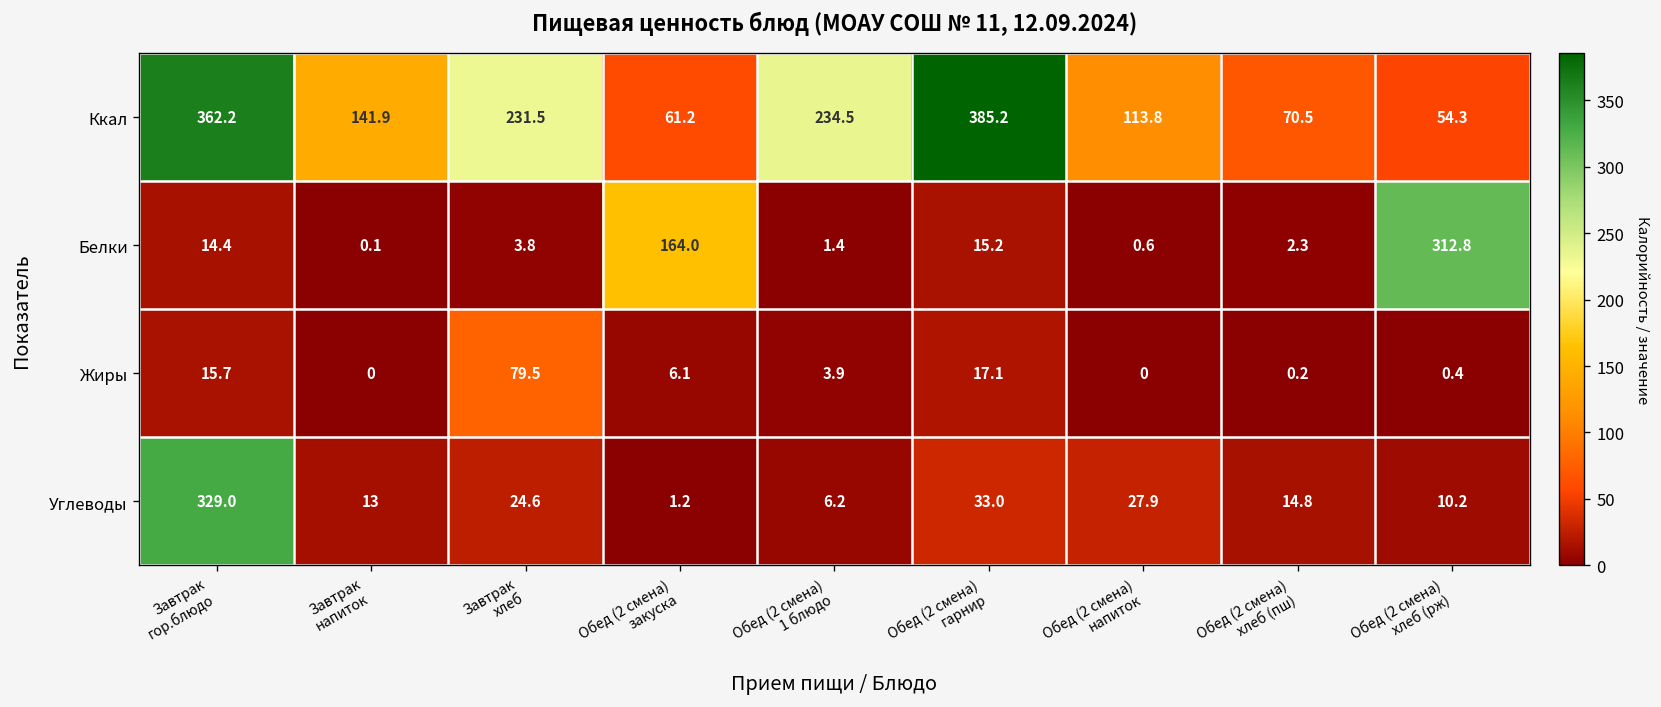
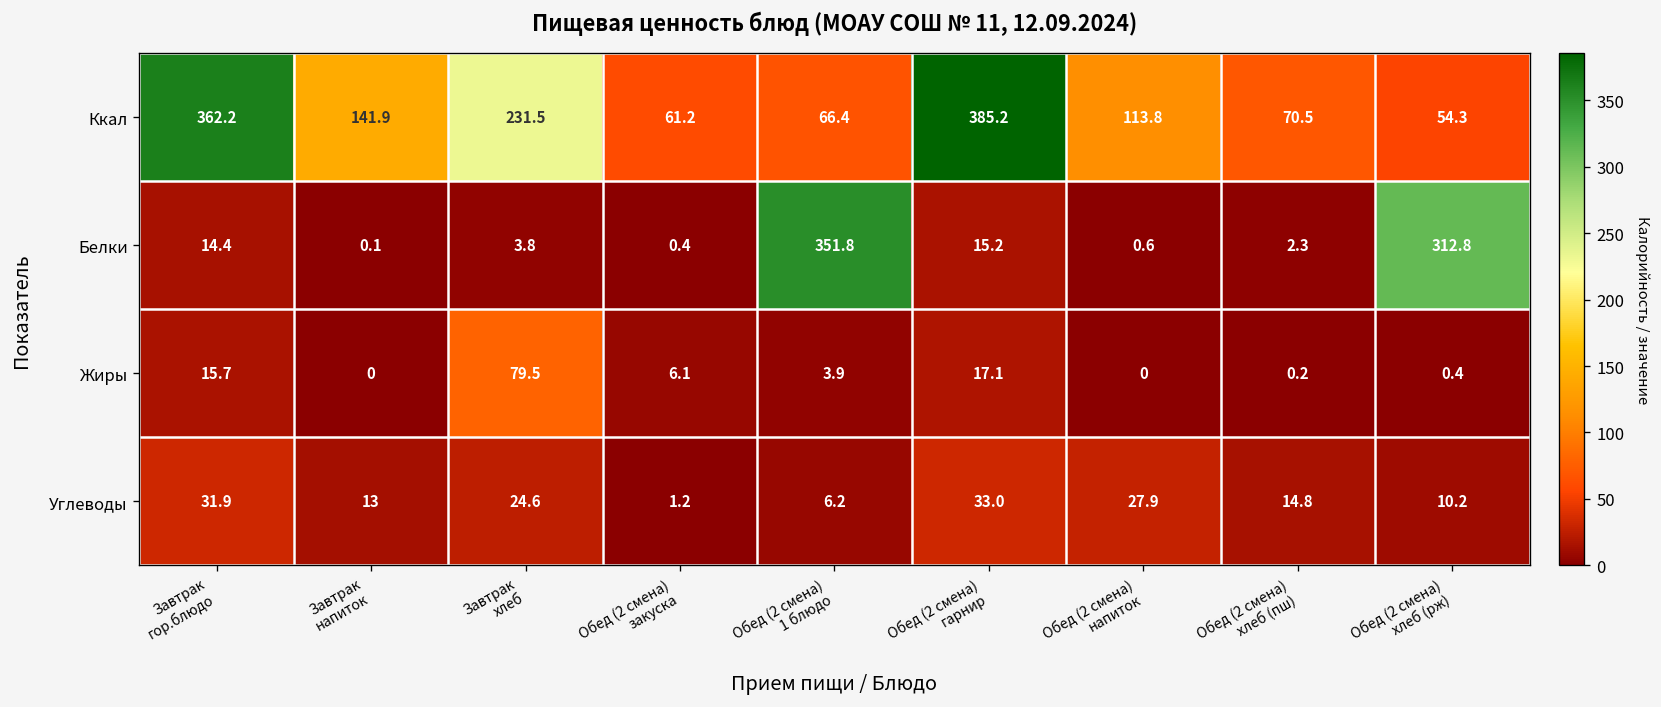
Ккал, Обед (2 смена) 1 блюдо: 234.5 -> 66.4
Белки, Обед (2 смена) закуска: 164.0 -> 0.4
Белки, Обед (2 смена) 1 блюдо: 1.4 -> 351.8
Углеводы, Завтрак гор.блюдо: 329.0 -> 31.9
